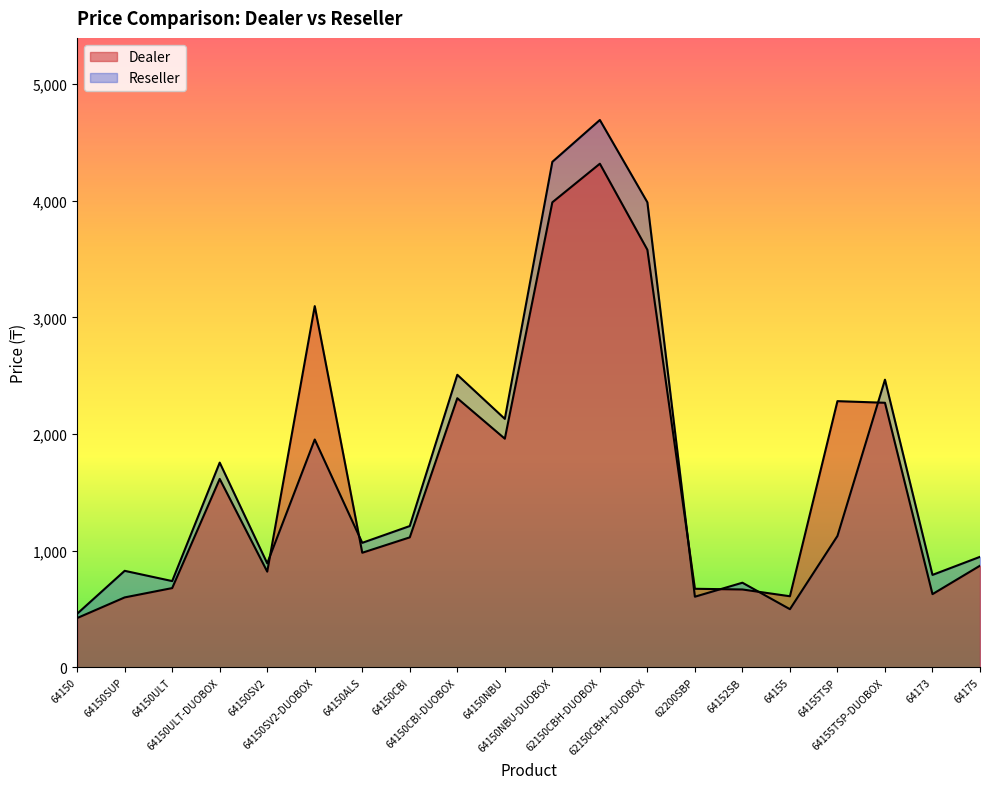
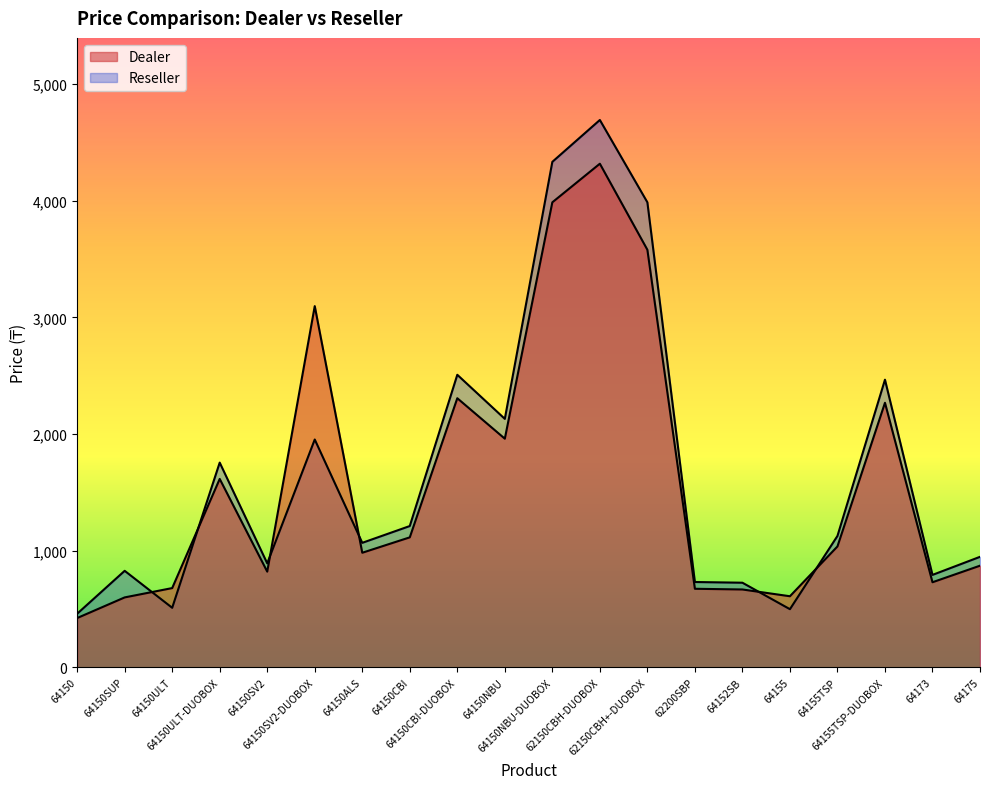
Reseller, 64150ULT: 740 -> 510
Reseller, 62200SBP: 610 -> 730
Dealer, 64155TSP: 2,280 -> 1,040
Dealer, 64173: 630 -> 730
